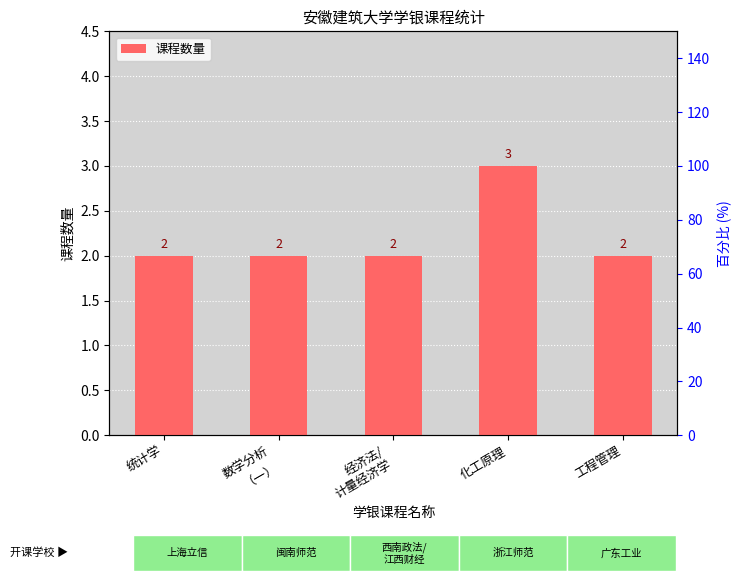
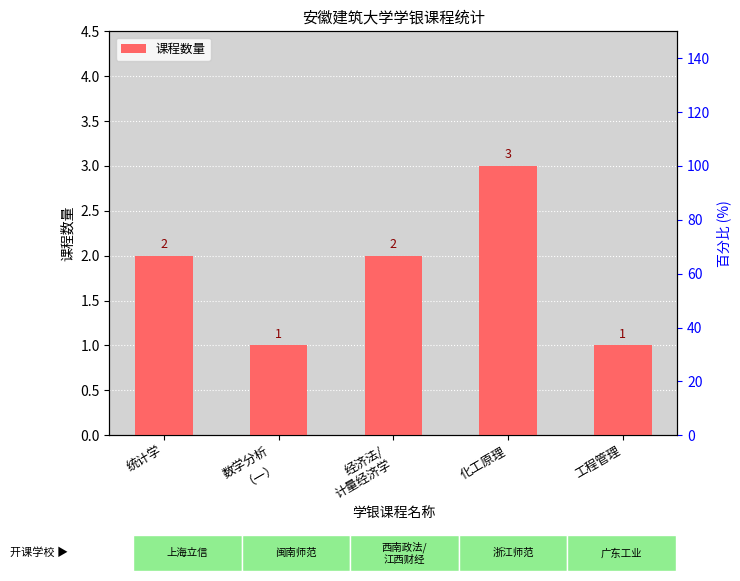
数学分析 （一）: 2 -> 1
工程管理: 2 -> 1
